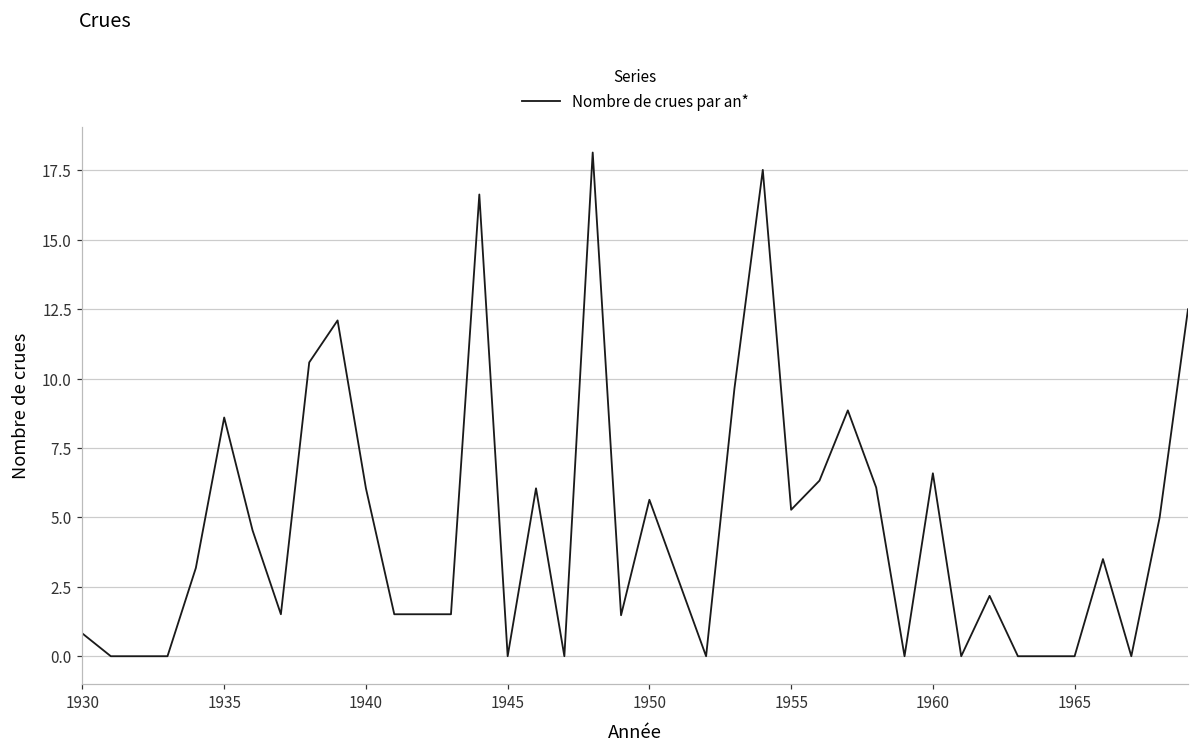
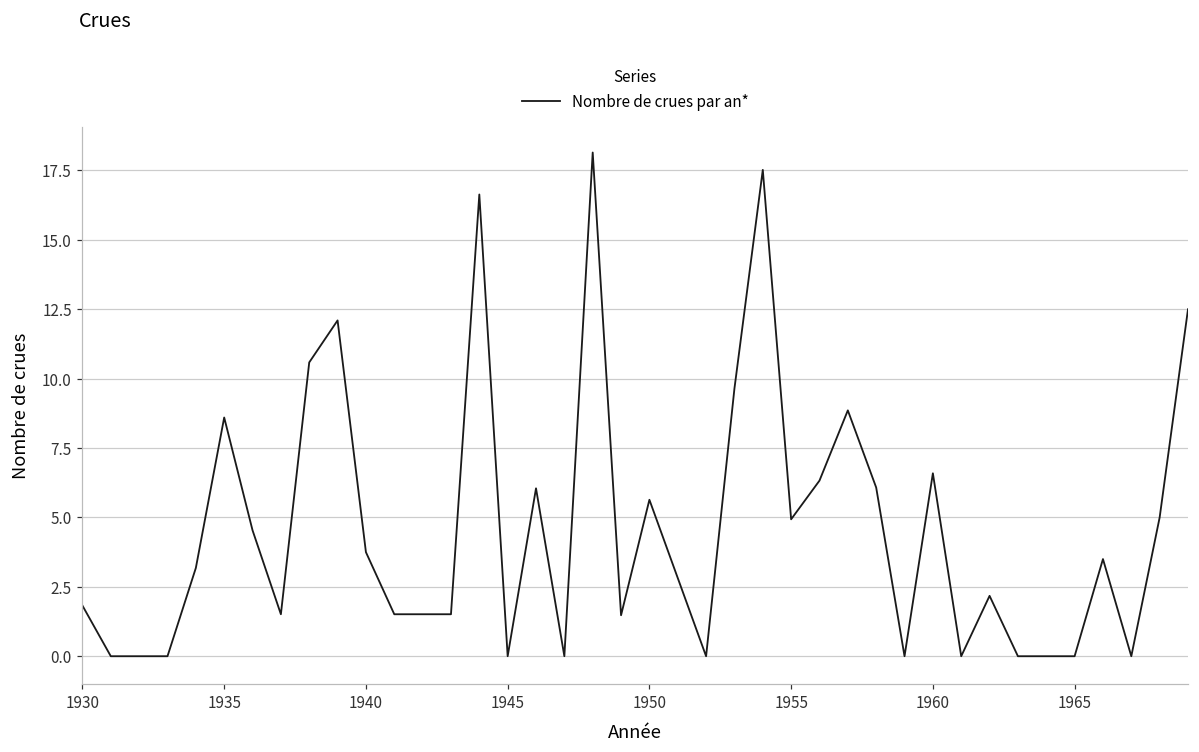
1930: 0.8 -> 1.8
1940: 6.0 -> 3.7
1955: 5.3 -> 4.9
